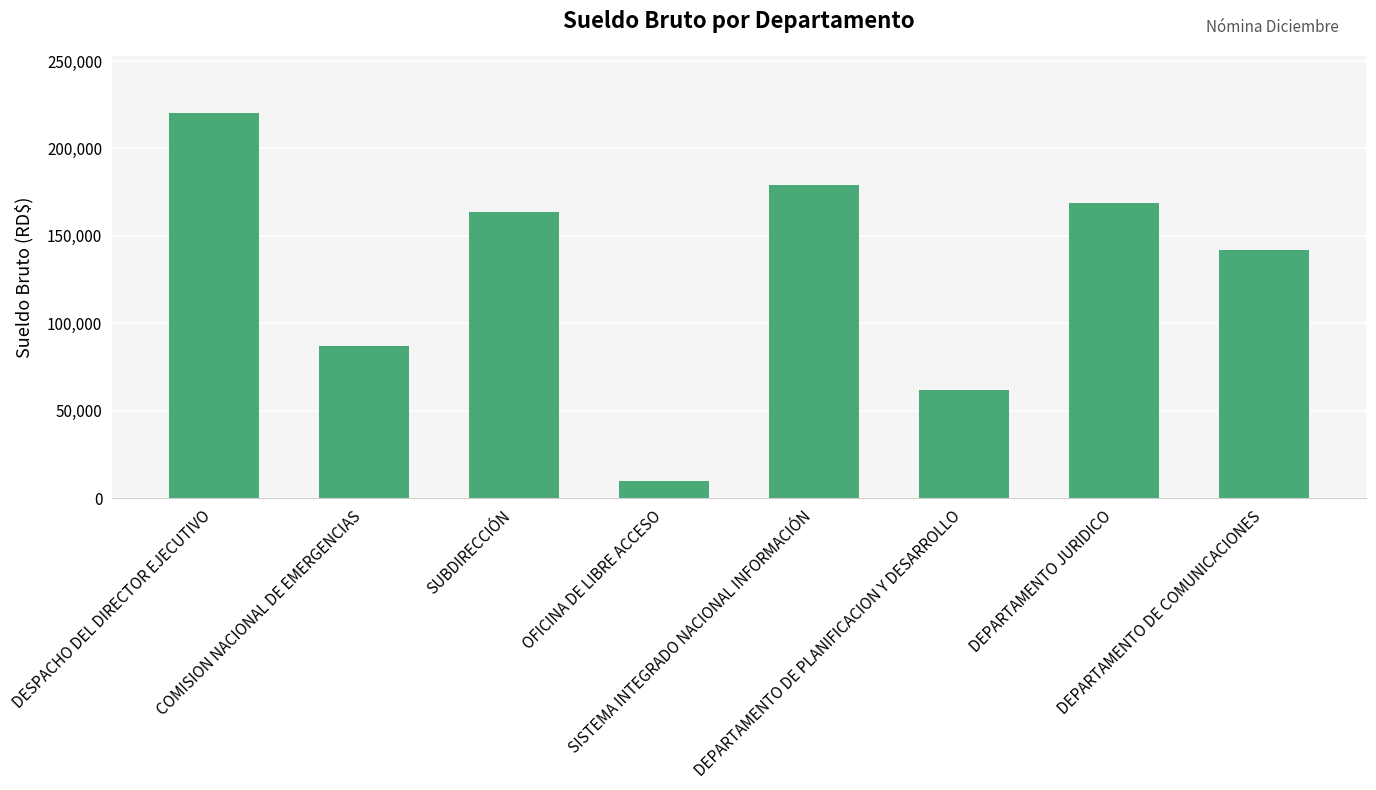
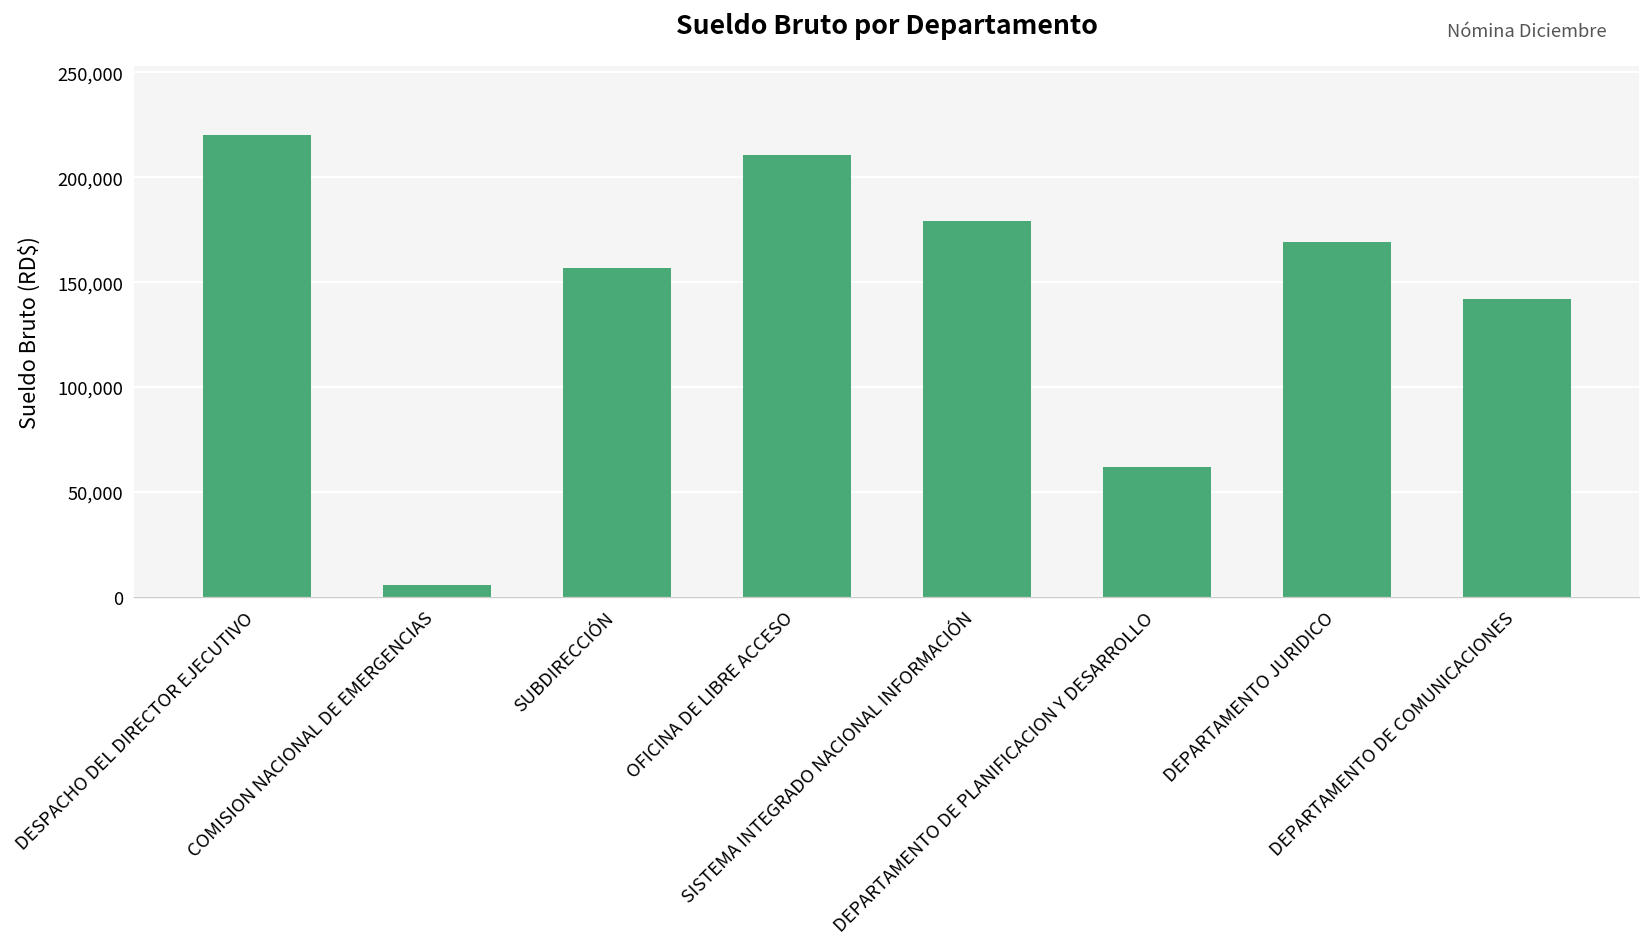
COMISION NACIONAL DE EMERGENCIAS: 87,000 -> 6,000
SUBDIRECCIÓN: 164,000 -> 157,000
OFICINA DE LIBRE ACCESO: 10,000 -> 210,000
